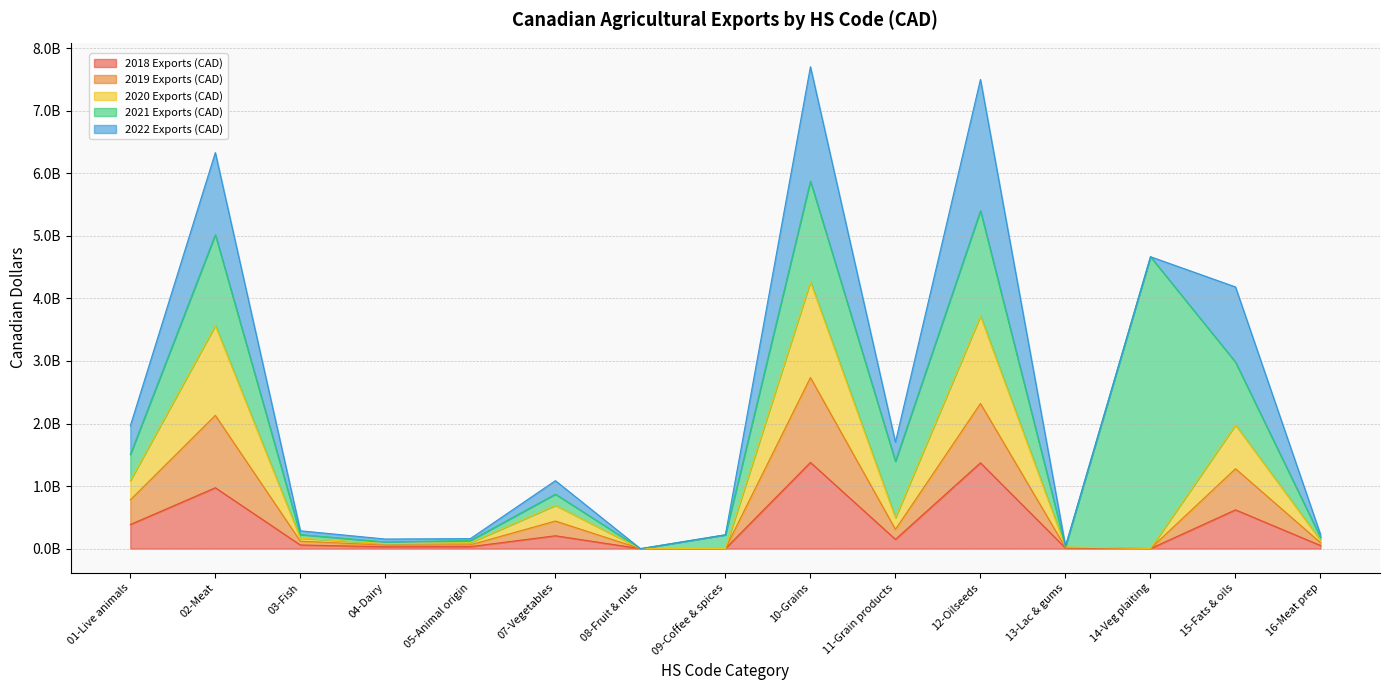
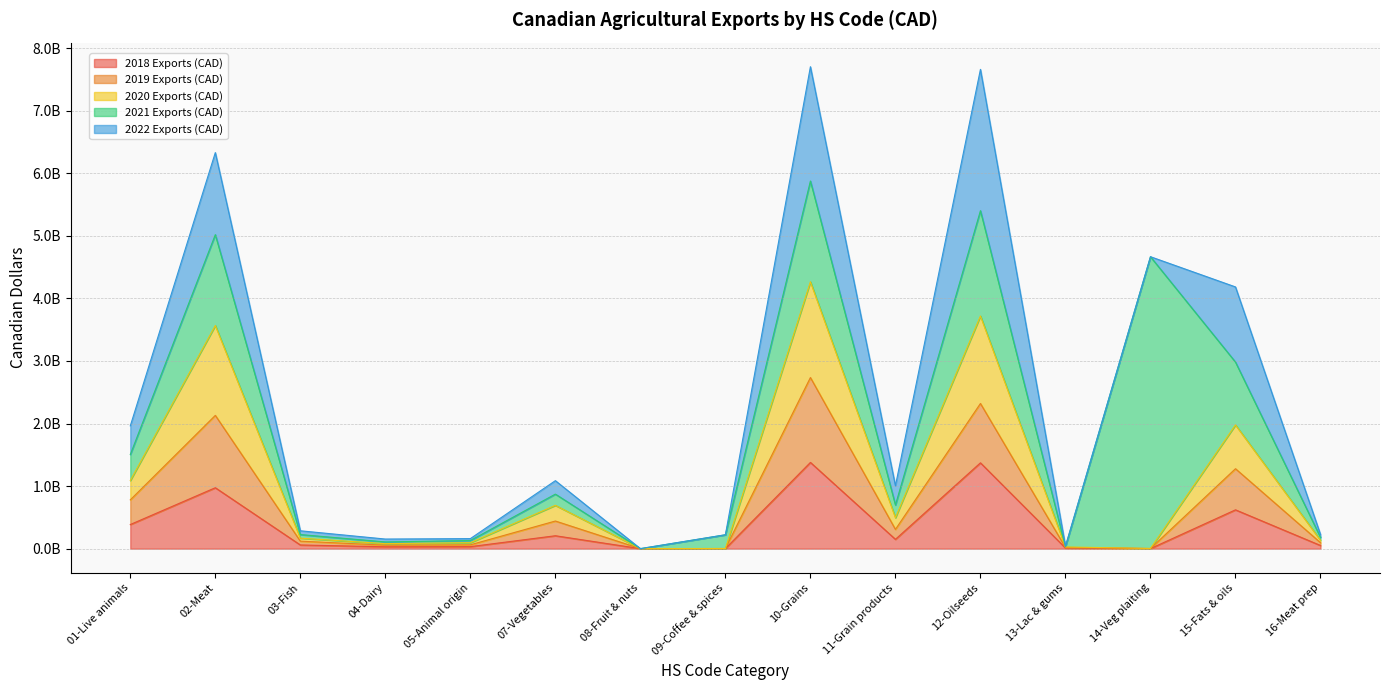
2021 Exports (CAD), 11-Grain products: 900000000 -> 200000000
2022 Exports (CAD), 12-Oilseeds: 2100000000 -> 2300000000
